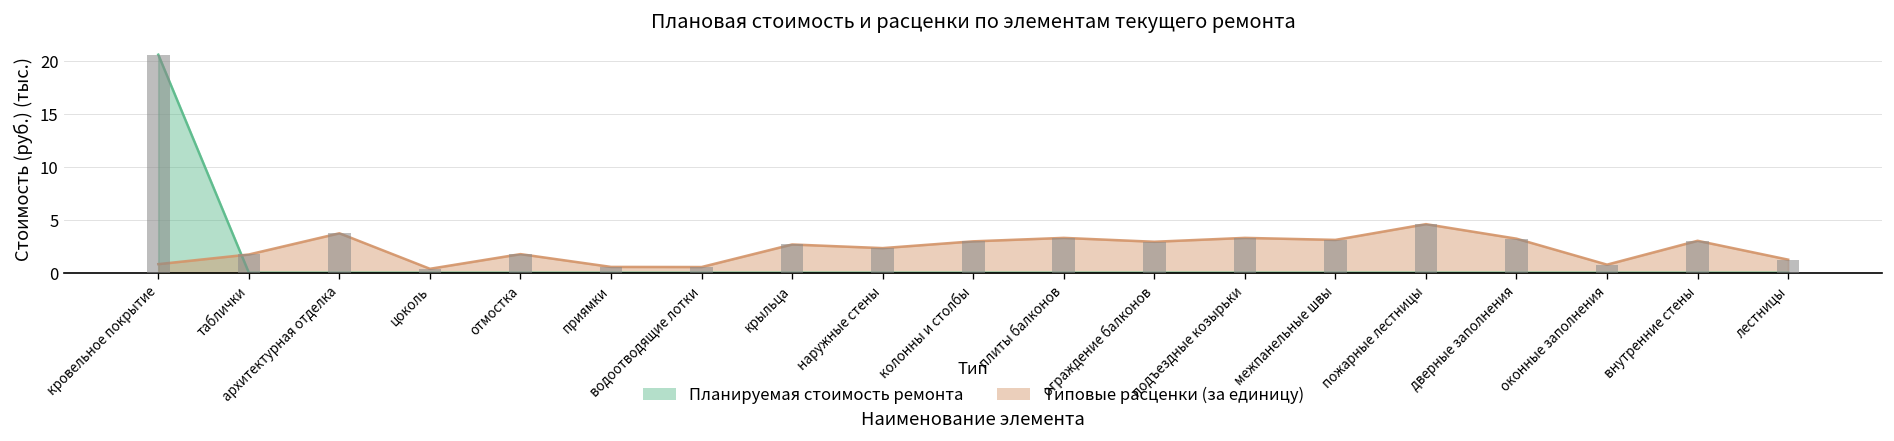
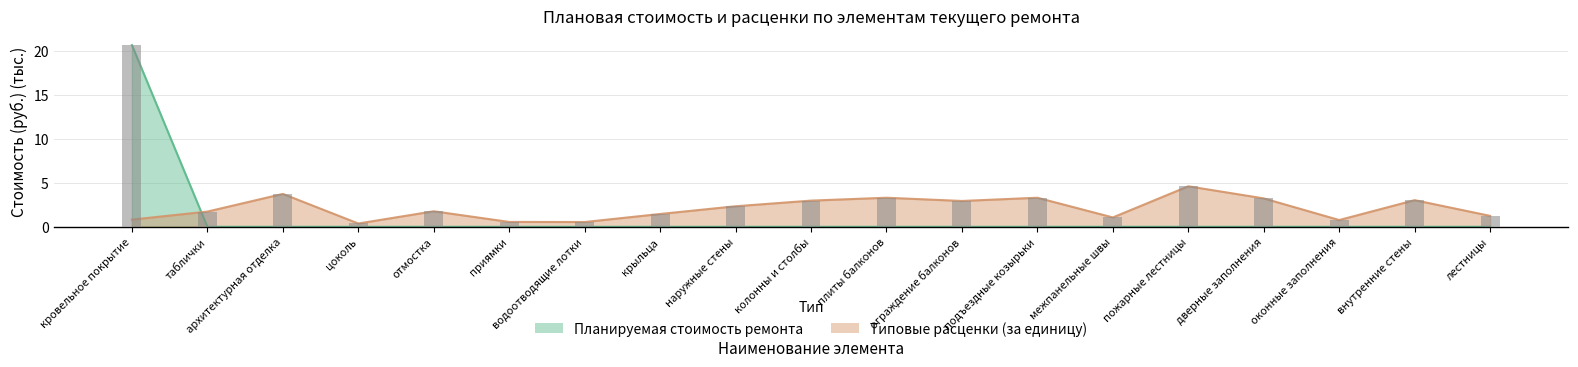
Типовые расценки (за единицу), крыльца: 3 -> 1
Типовые расценки (за единицу), межпанельные швы: 3 -> 1
